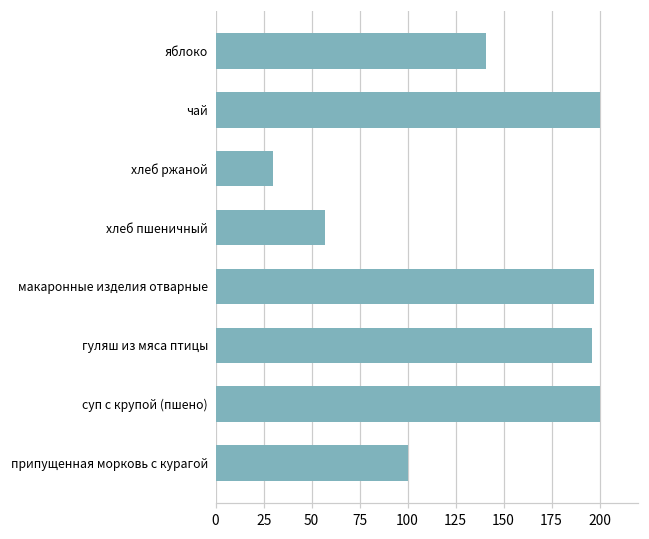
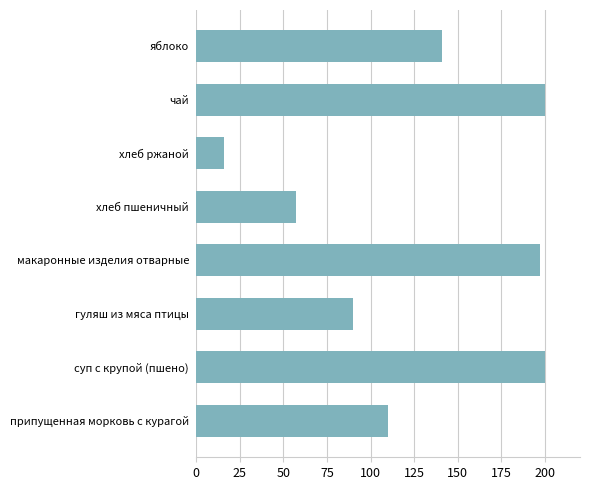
хлеб ржаной: 30 -> 16
гуляш из мяса птицы: 196 -> 90
припущенная морковь с курагой: 100 -> 110
